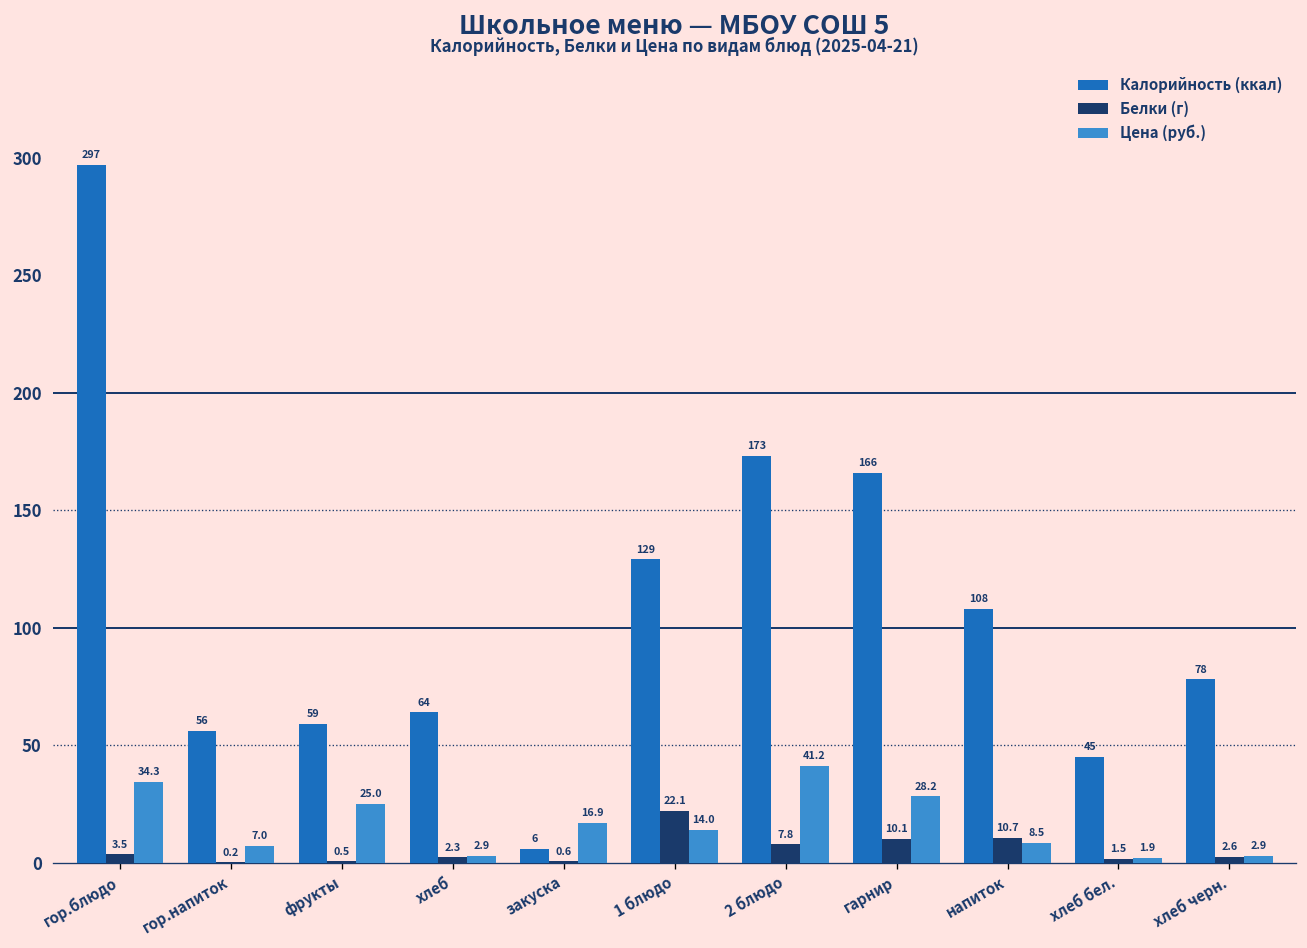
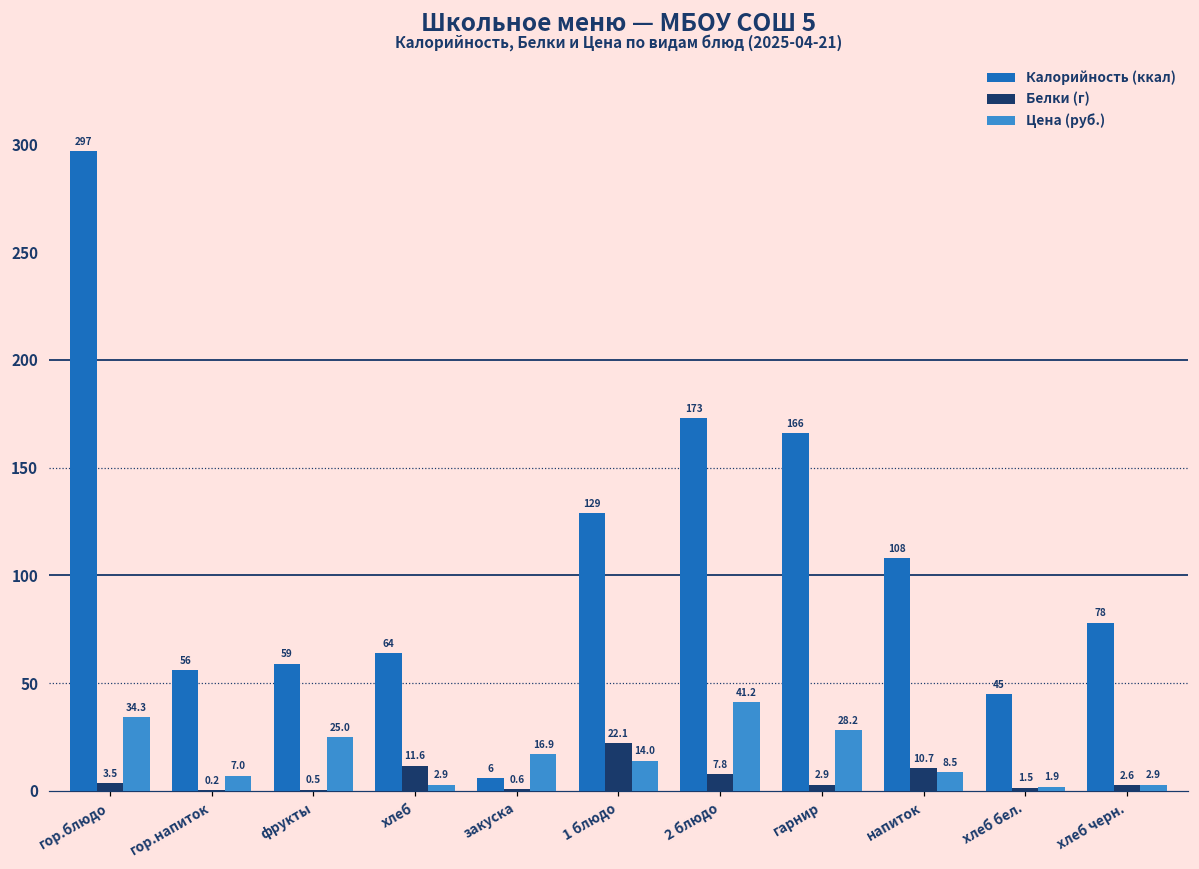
Белки (г), хлеб: 2.3 -> 11.6
Белки (г), гарнир: 10.1 -> 2.9
